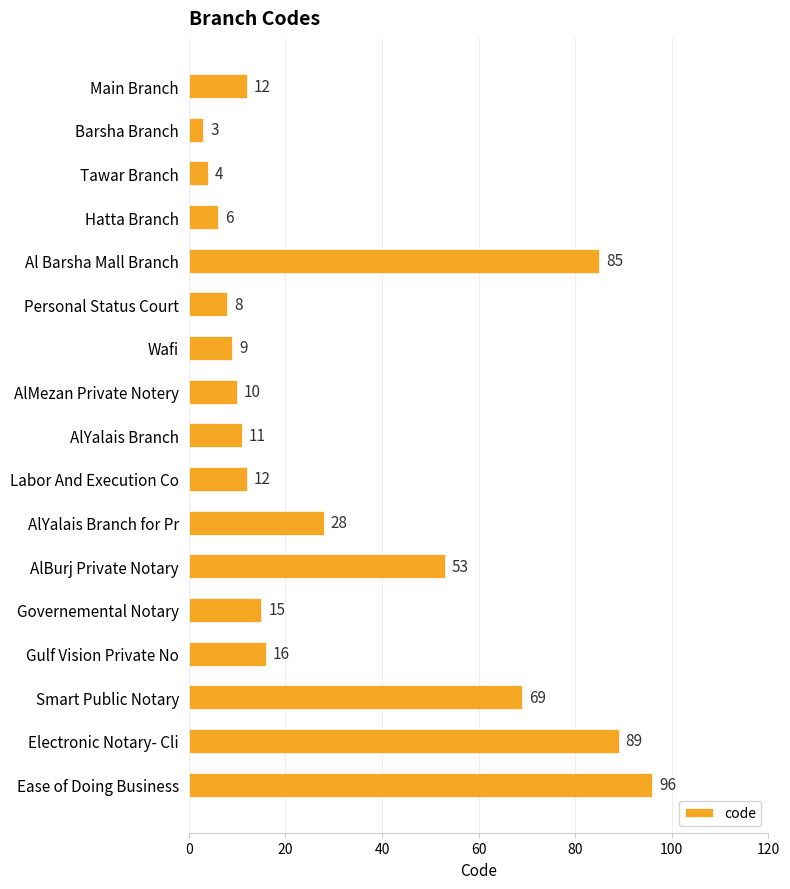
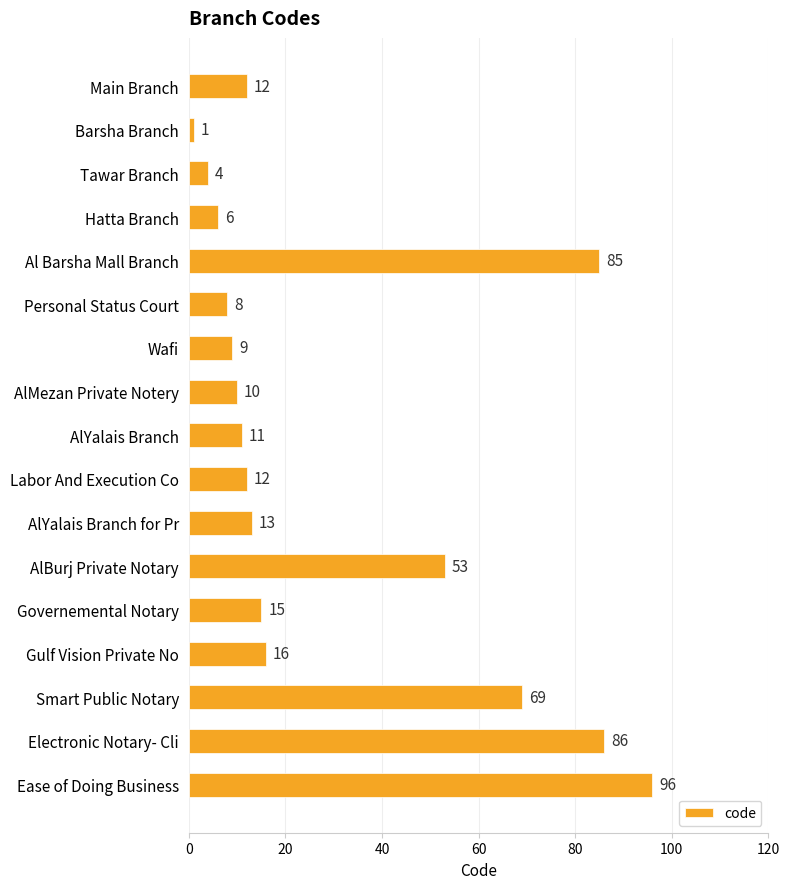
Barsha Branch: 3 -> 1
AlYalais Branch for Pr: 28 -> 13
Electronic Notary- Cli: 89 -> 86
